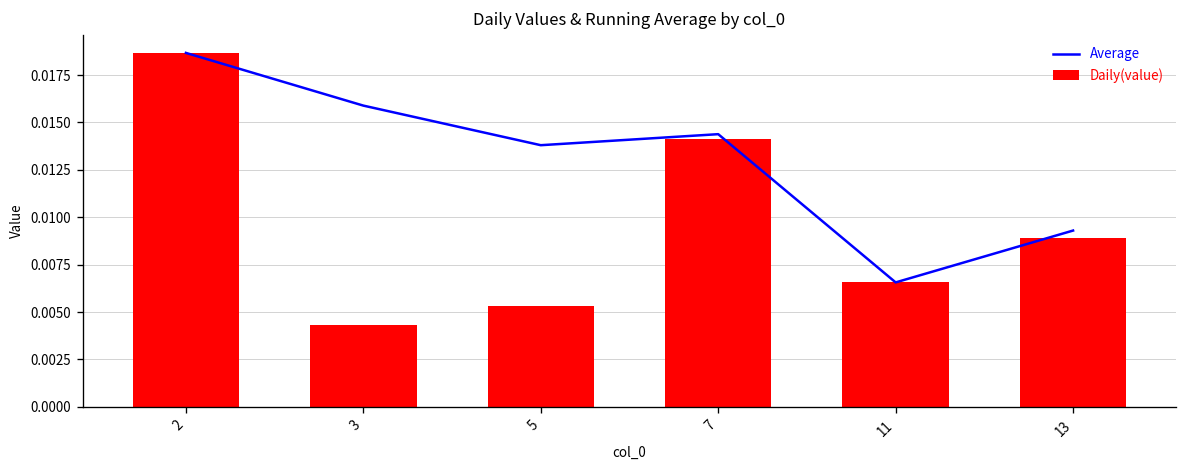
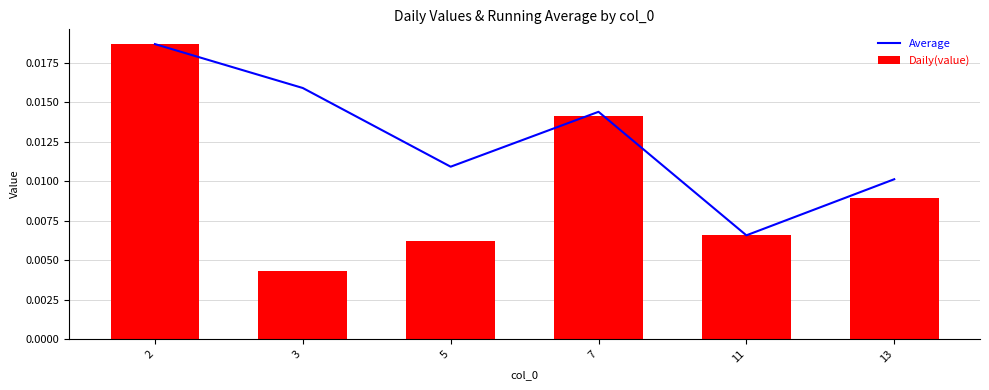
Average, 5: 0.0138 -> 0.0109
Daily(value), 5: 0.0053 -> 0.0062
Average, 13: 0.0093 -> 0.0101
